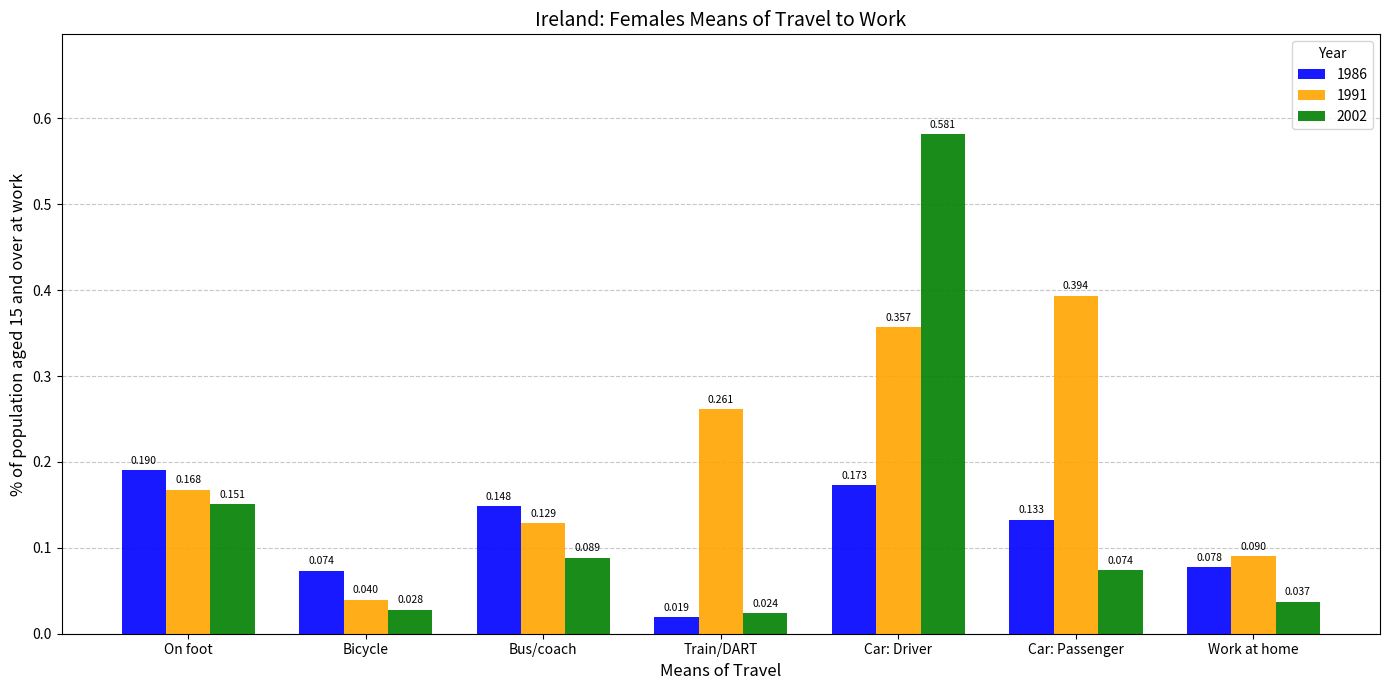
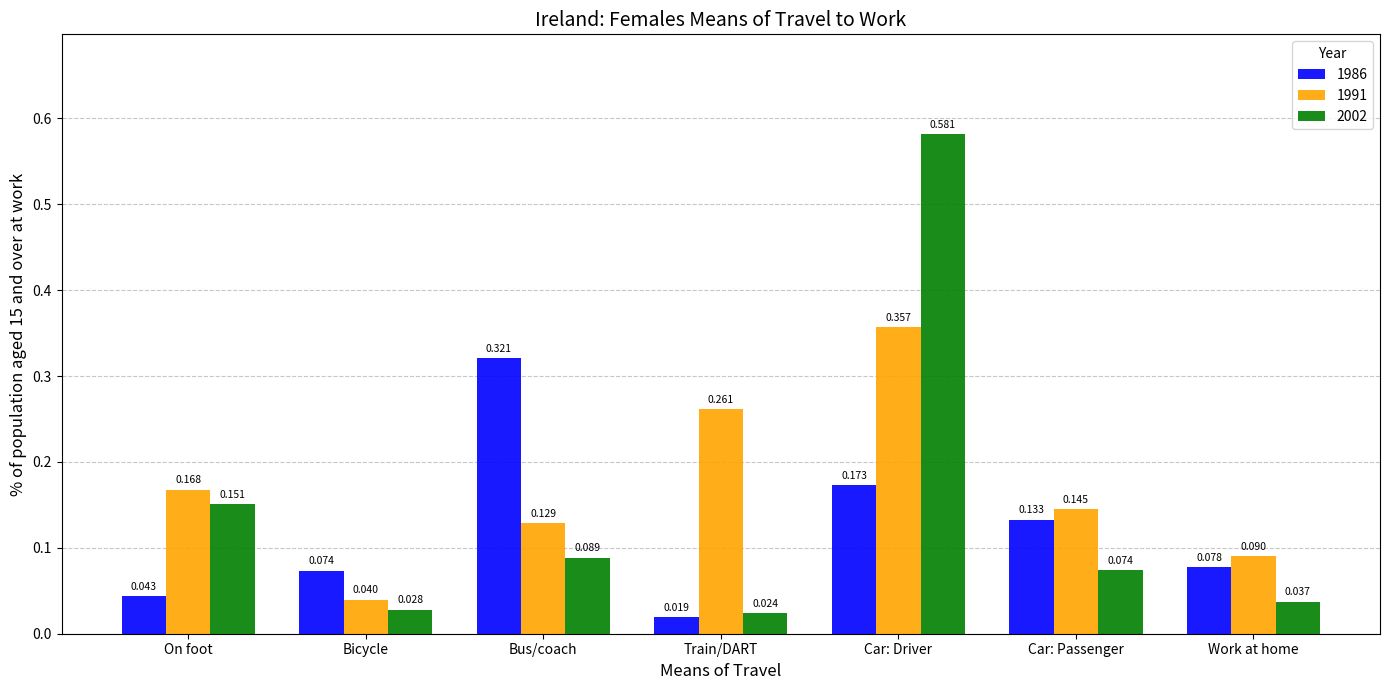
1986, On foot: 0.190 -> 0.043
1986, Bus/coach: 0.148 -> 0.321
1991, Car: Passenger: 0.394 -> 0.145
